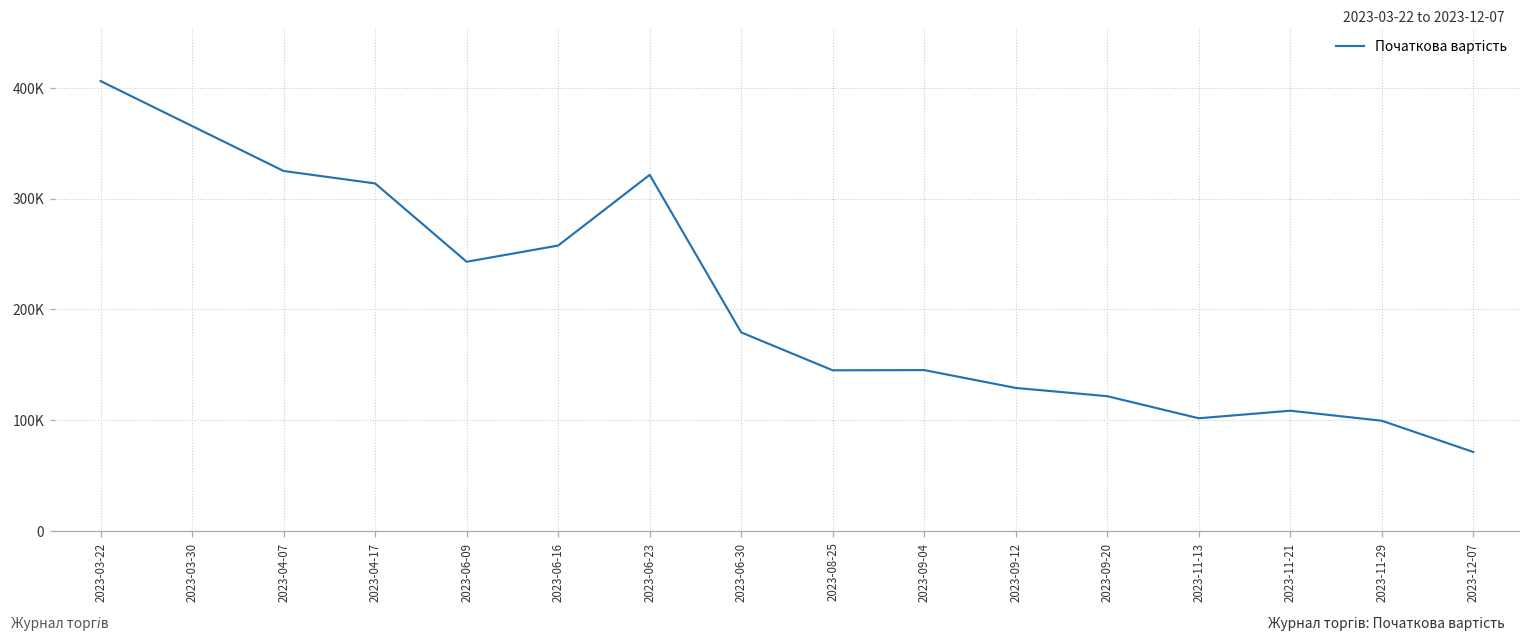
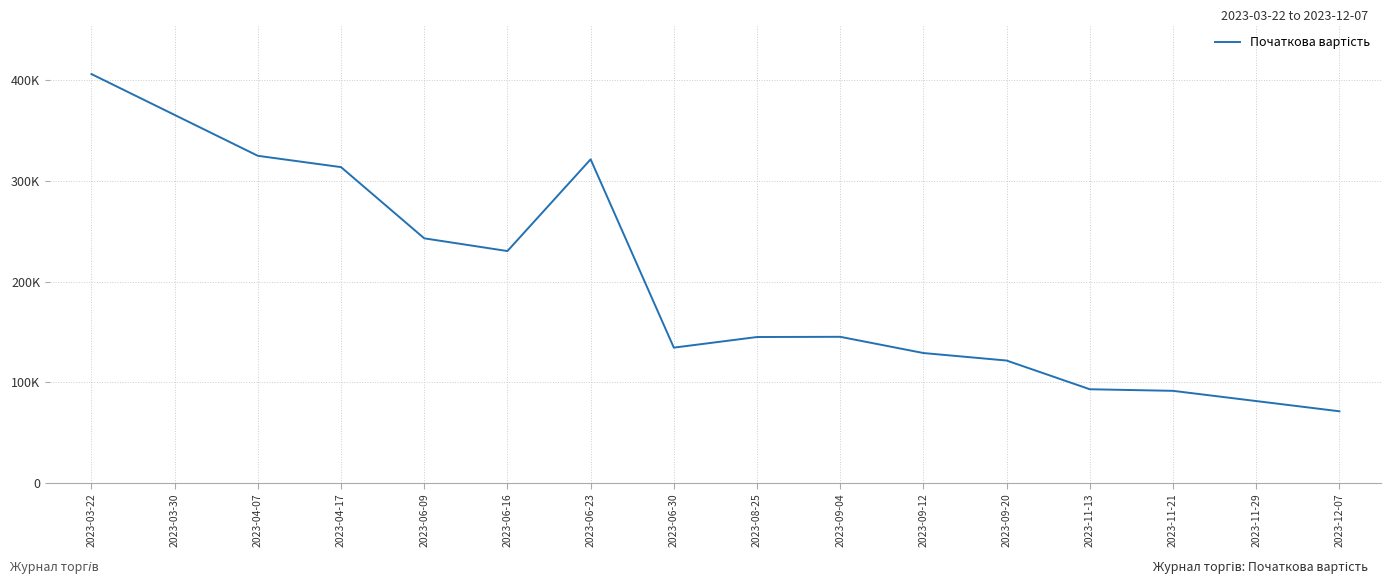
2023-06-16: 258000 -> 230000
2023-06-30: 179000 -> 134000
2023-11-13: 102000 -> 93000
2023-11-21: 108000 -> 91000
2023-11-29: 99000 -> 81000
